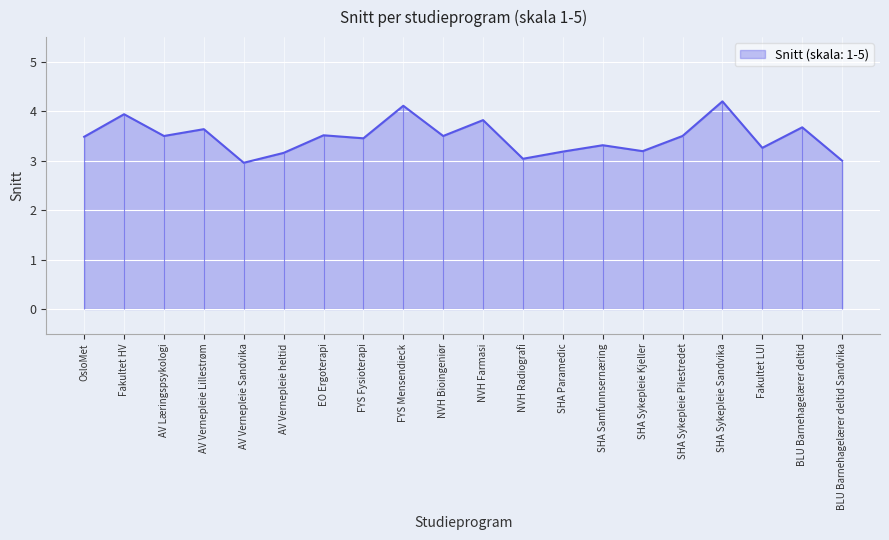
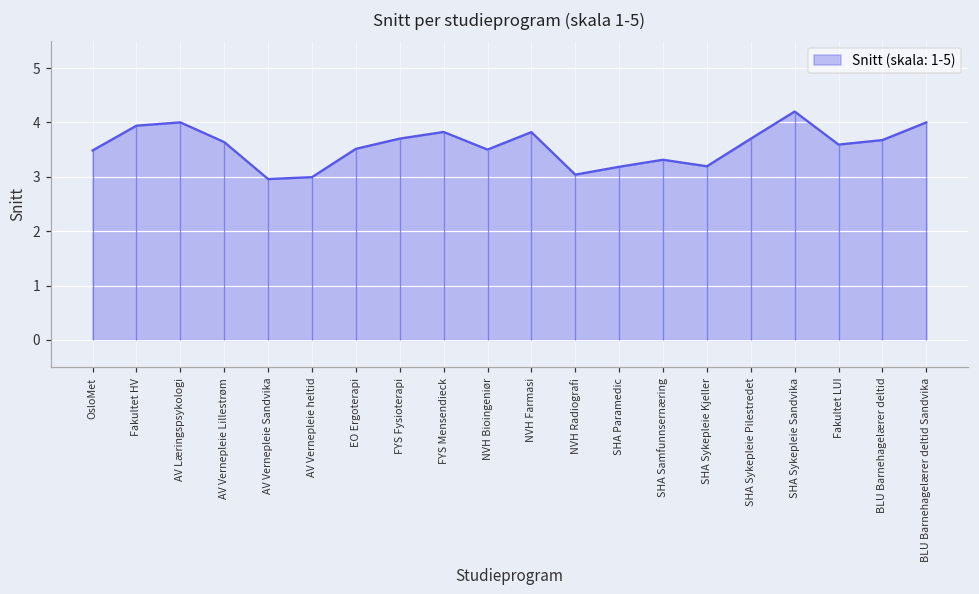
AV Læringspsykologi: 3.5 -> 4.0
AV Vernepleie heltid: 3.2 -> 3.0
FYS Fysioterapi: 3.5 -> 3.7
FYS Mensendieck: 4.1 -> 3.8
SHA Sykepleie Pilestredet: 3.5 -> 3.7
Fakultet LUI: 3.3 -> 3.6
BLU Barnehagelærer deltid Sandvika: 3 -> 4
